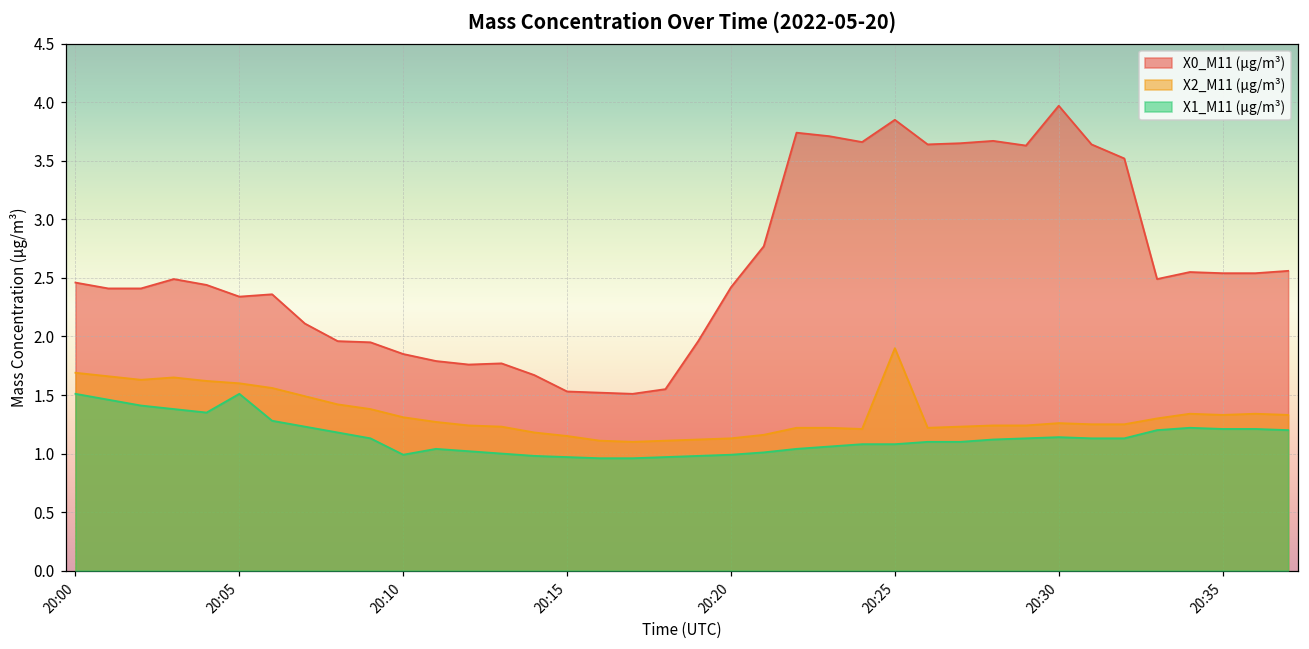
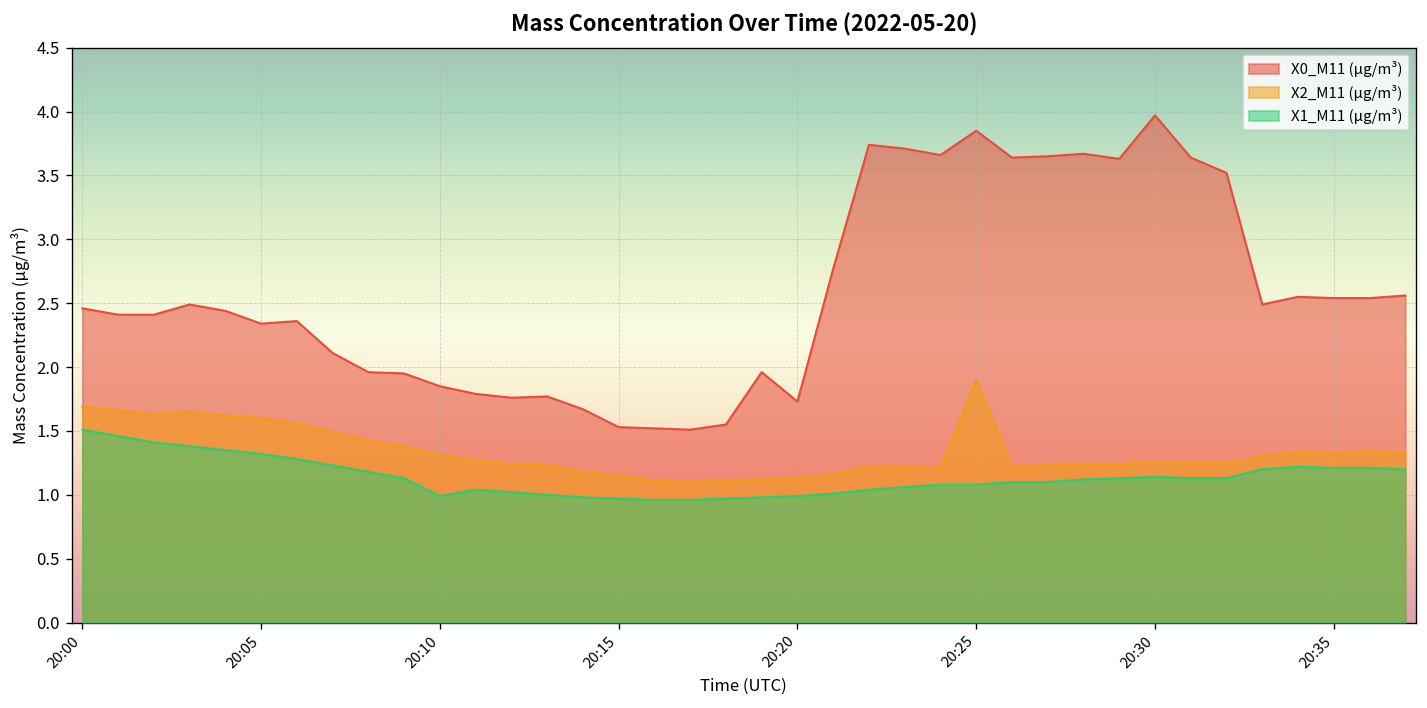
X1_M11 (μg/m³), 20:05: 1.51 -> 1.32
X0_M11 (μg/m³), 20:20: 2.42 -> 1.73
